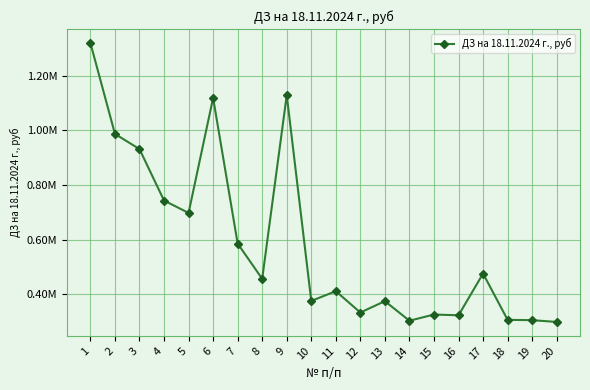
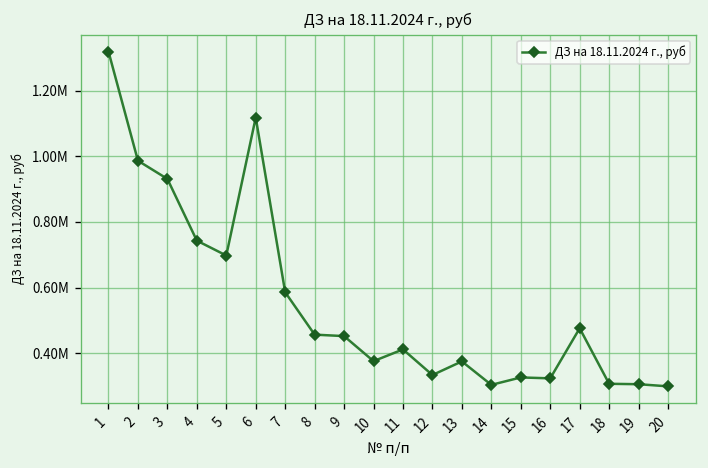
9: 1.13М -> 0.45М
